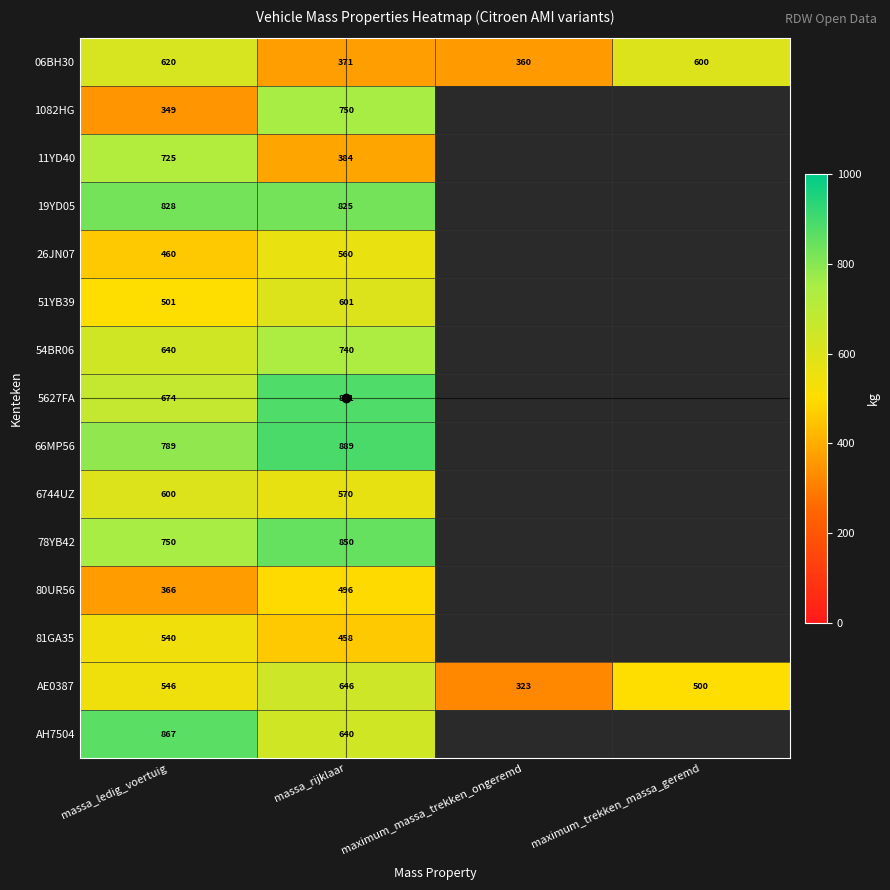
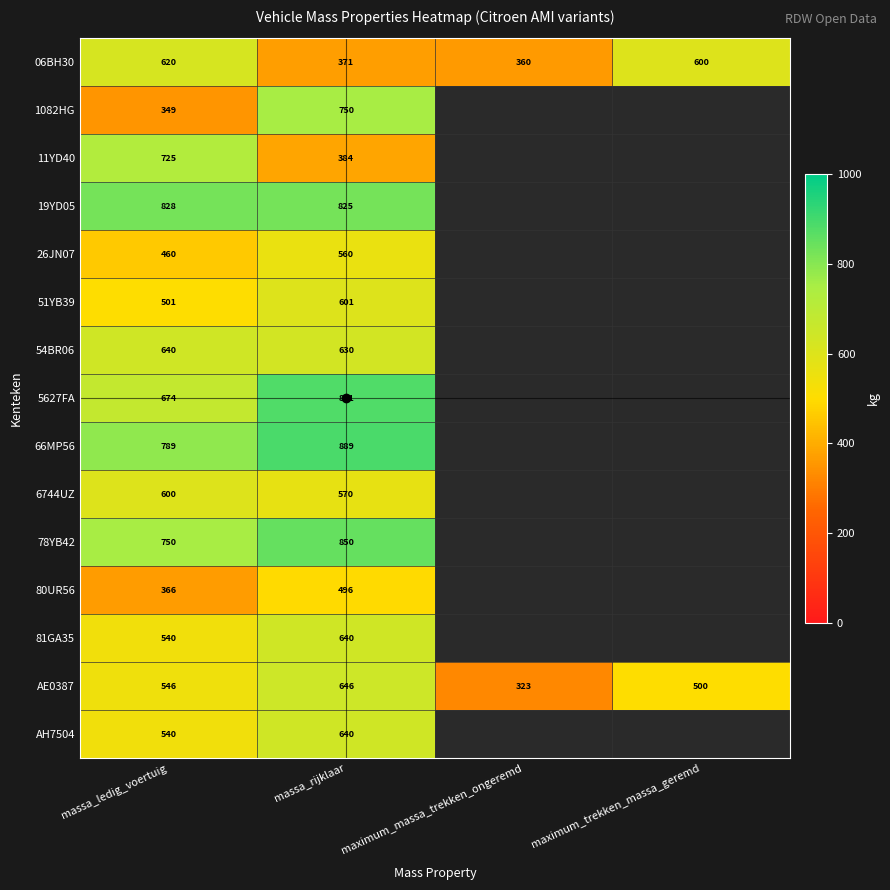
54BR06, massa_rijklaar: 740 -> 630
81GA35, massa_rijklaar: 458 -> 640
AH7504, massa_ledig_voertuig: 867 -> 540
